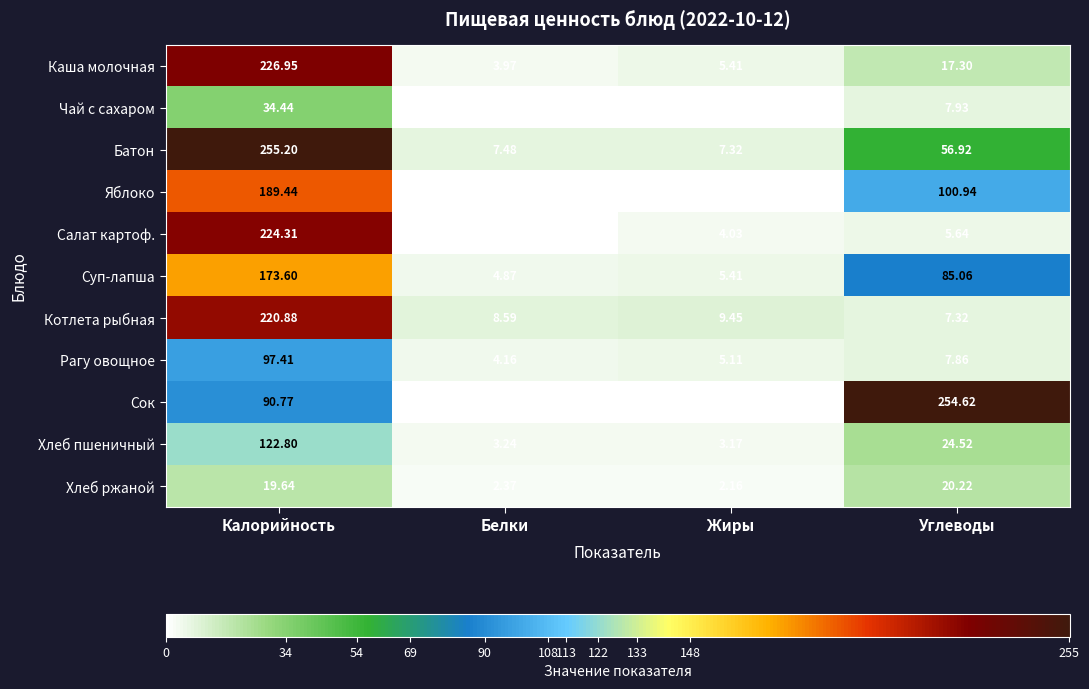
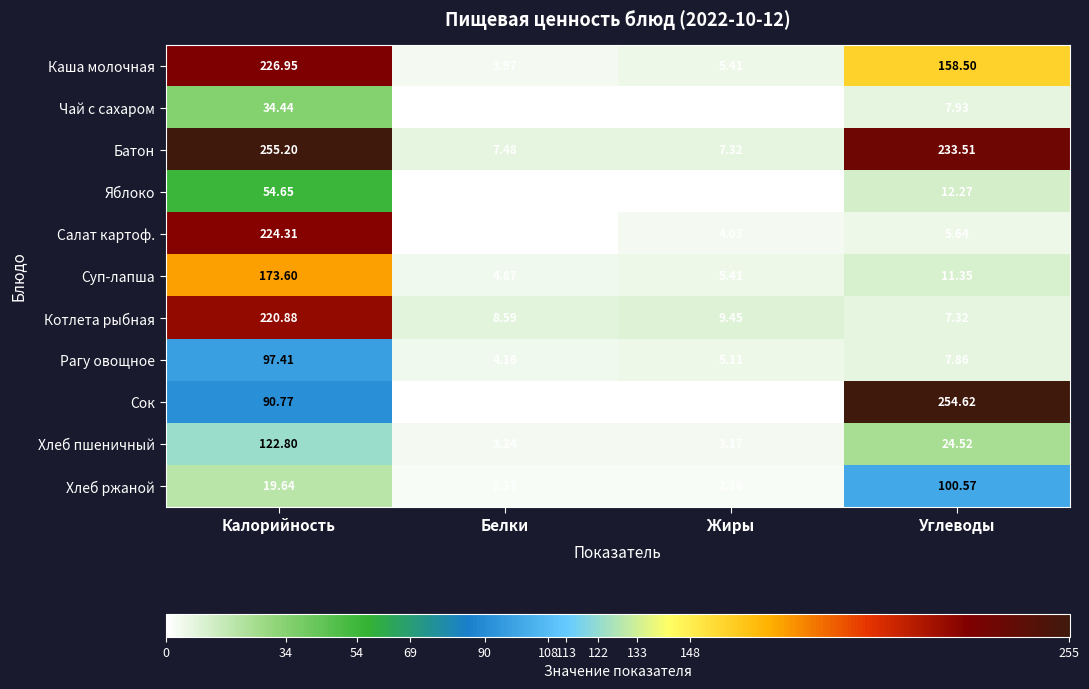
Каша молочная, Углеводы: 17.30 -> 158.50
Батон, Углеводы: 56.92 -> 233.51
Яблоко, Калорийность: 189.44 -> 54.65
Яблоко, Углеводы: 100.94 -> 12.27
Суп-лапша, Углеводы: 85.06 -> 11.35
Хлеб ржаной, Углеводы: 20.22 -> 100.57
